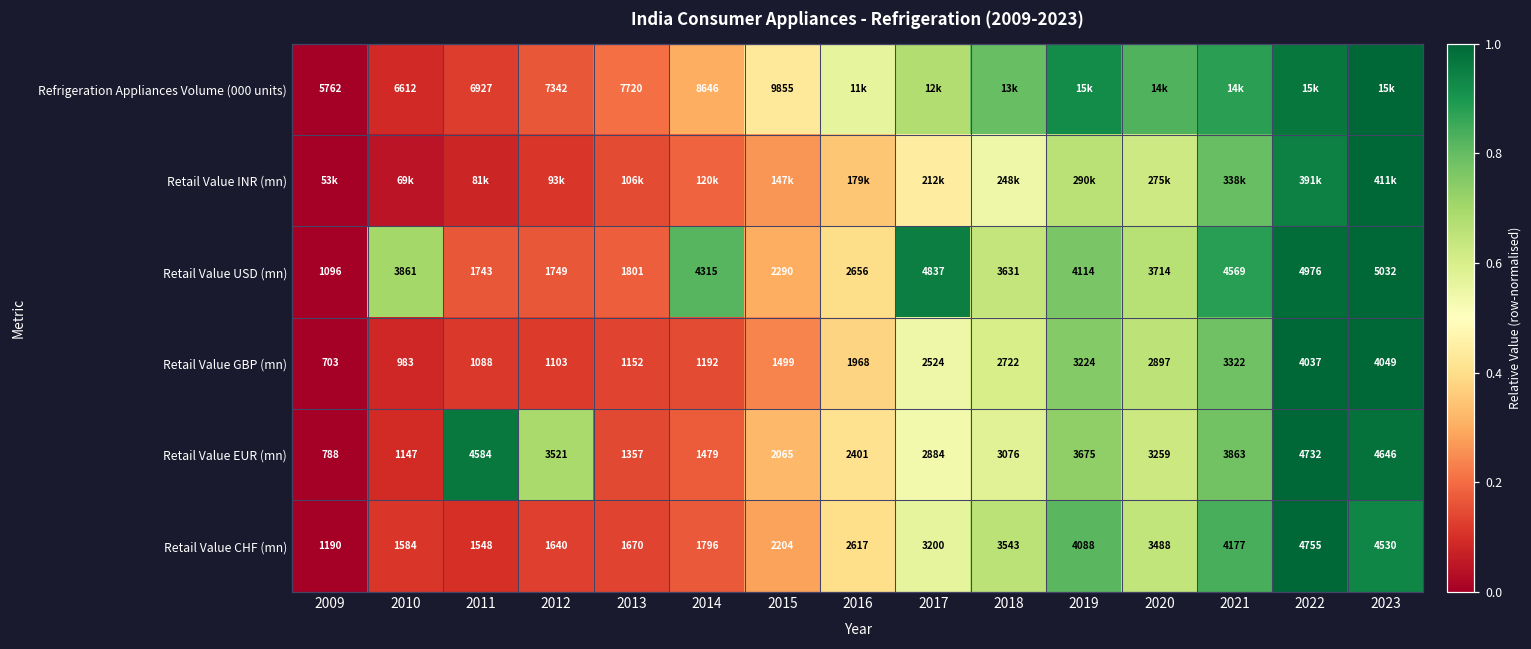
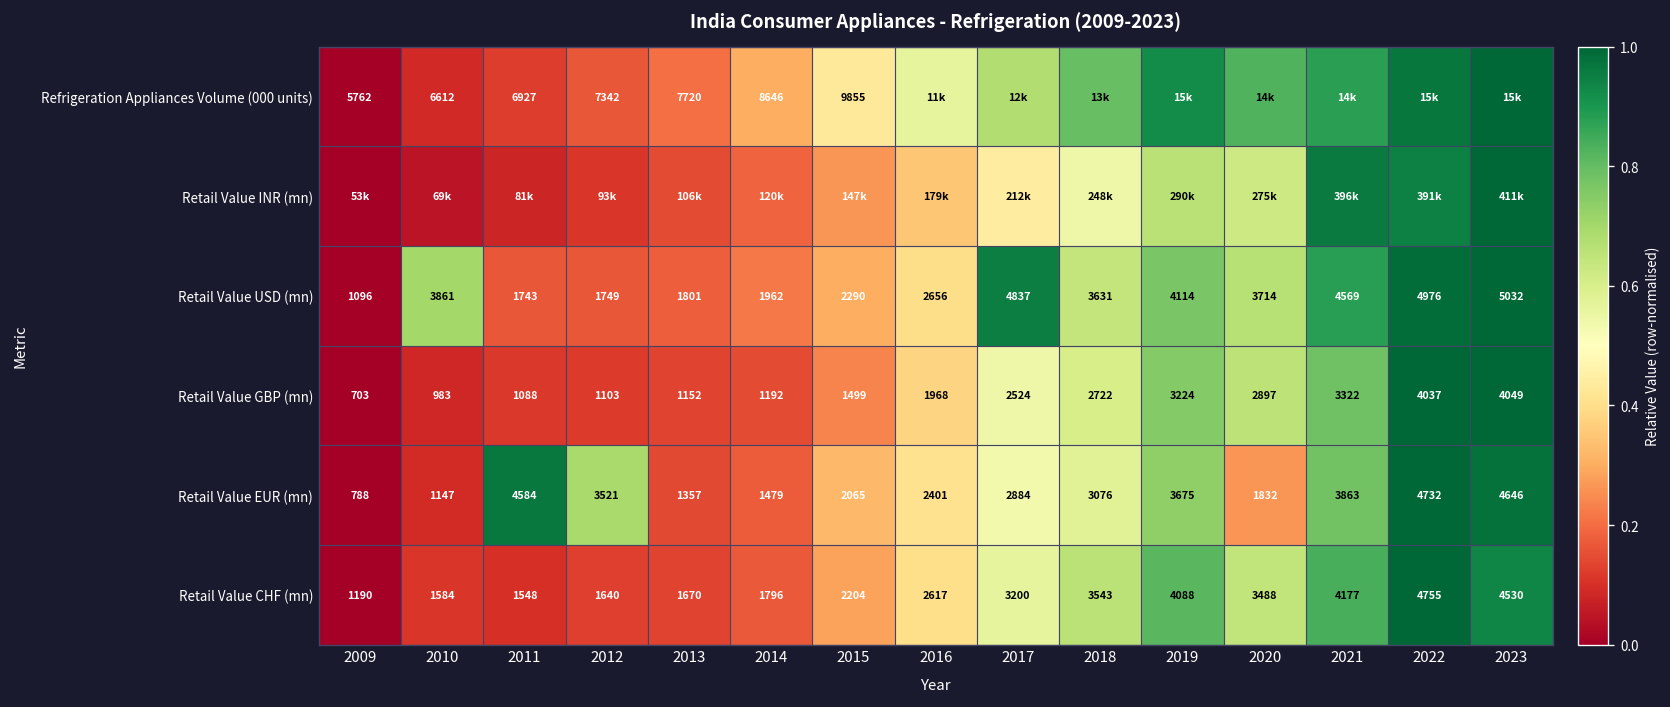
Retail Value INR (mn), 2021: 338k -> 396k
Retail Value USD (mn), 2014: 4315 -> 1962
Retail Value EUR (mn), 2020: 3259 -> 1832
